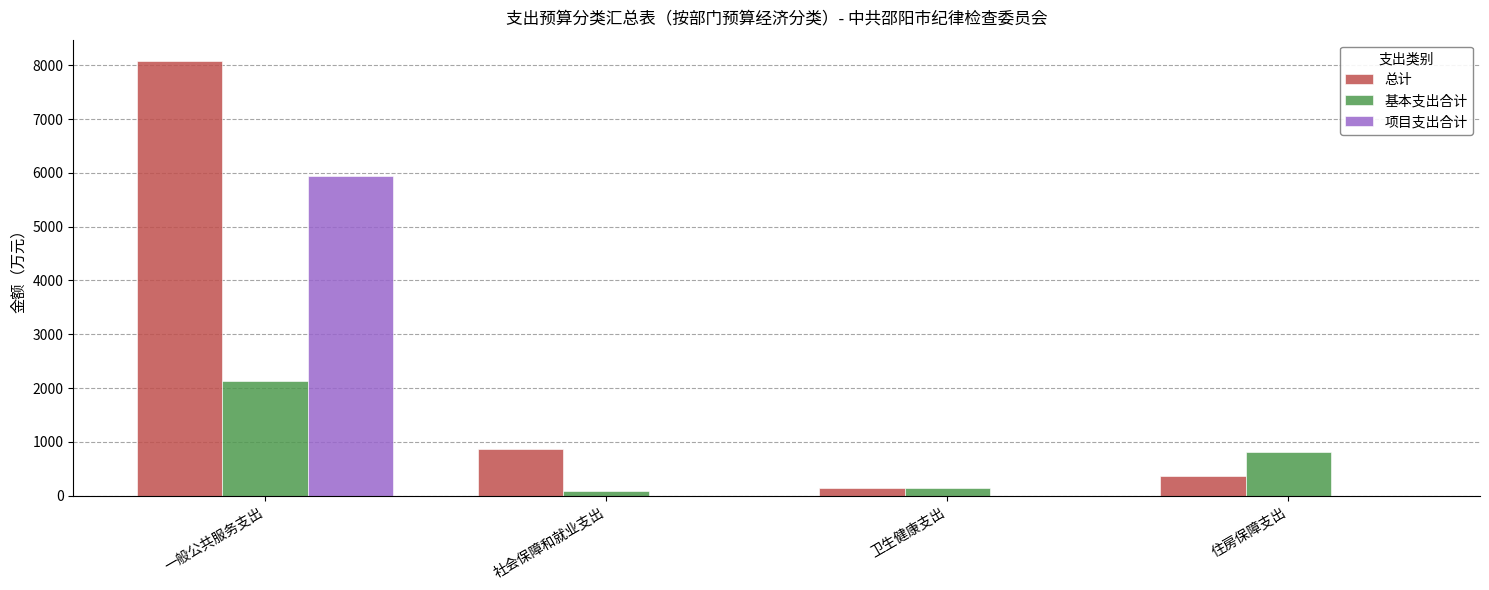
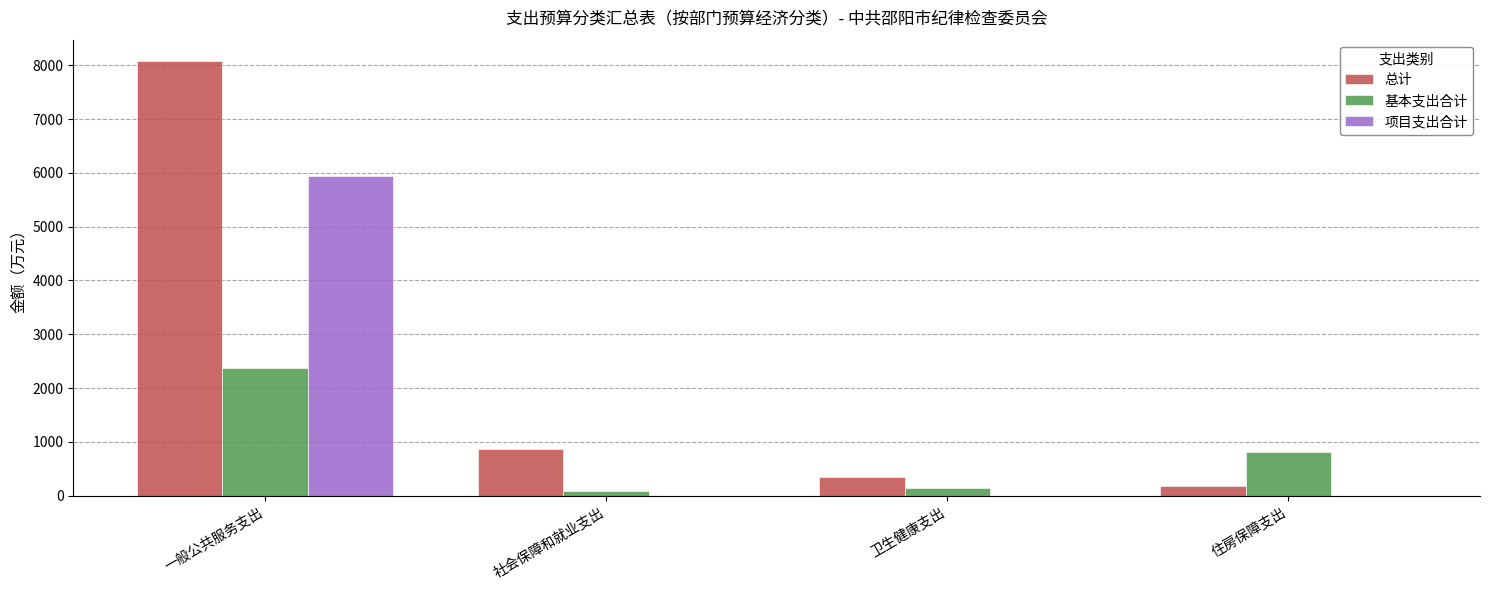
基本支出合计, 一般公共服务支出: 2100 -> 2400
总计, 卫生健康支出: 100 -> 400
总计, 住房保障支出: 400 -> 200
